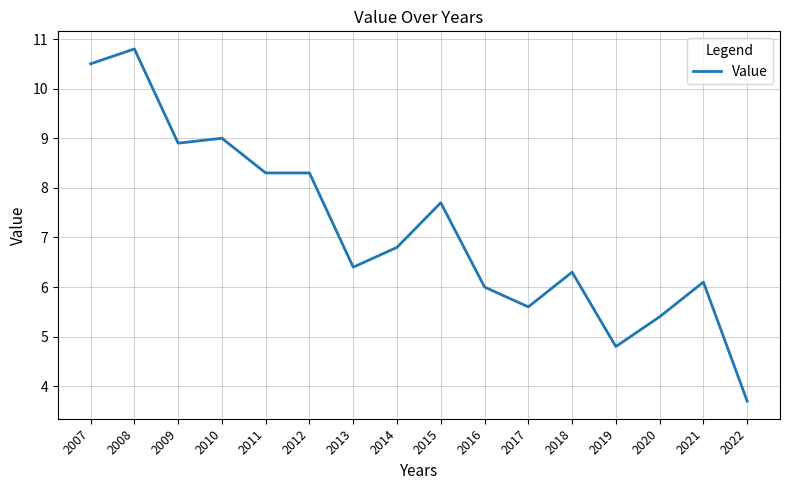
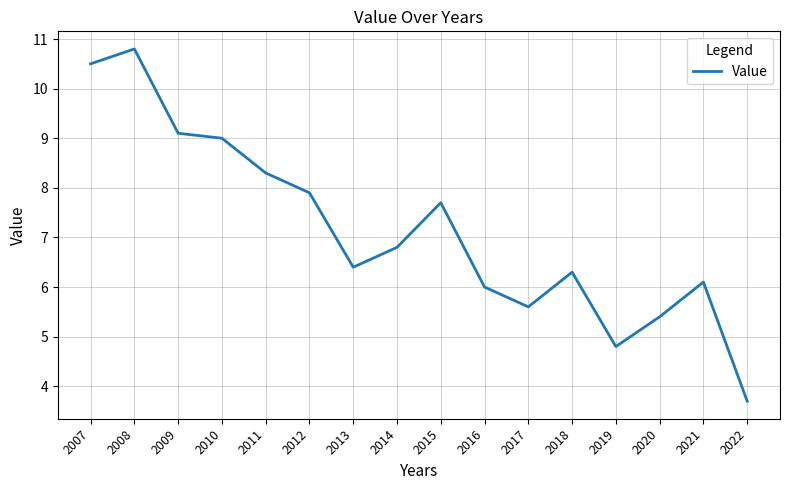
2009: 8.9 -> 9.1
2012: 8.3 -> 7.9
